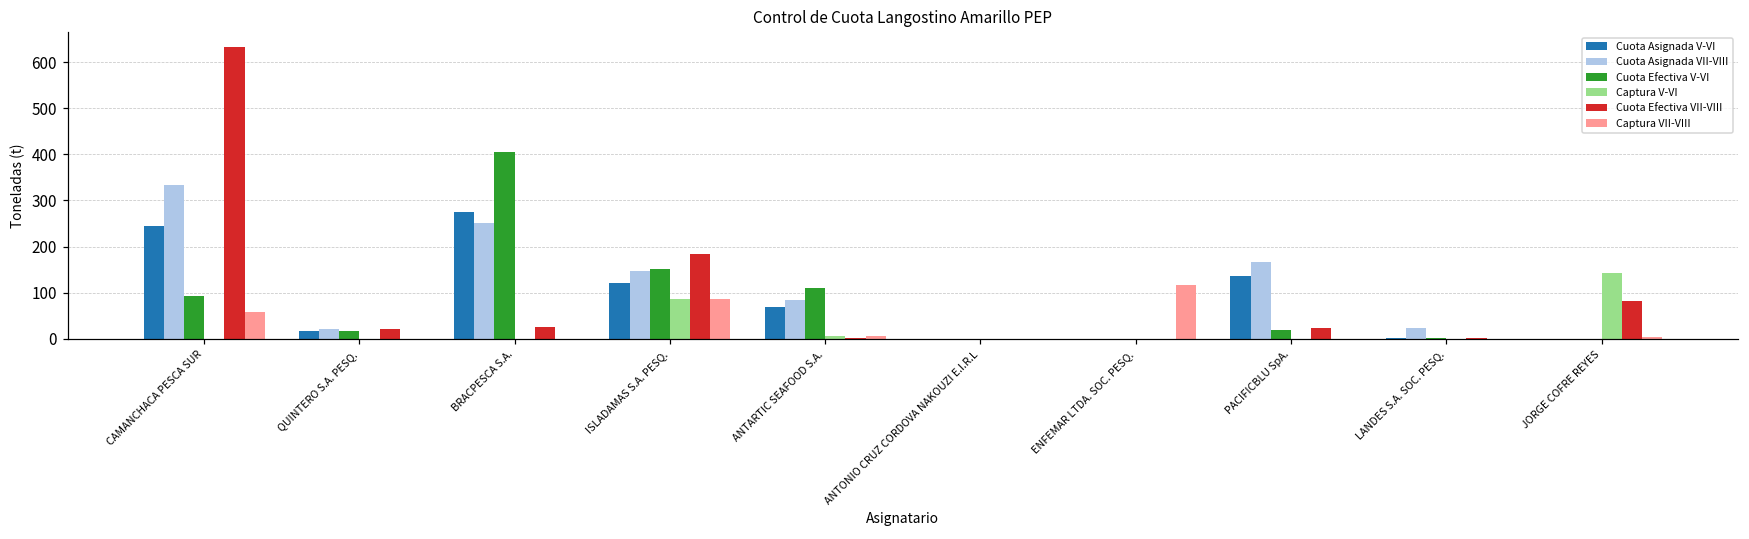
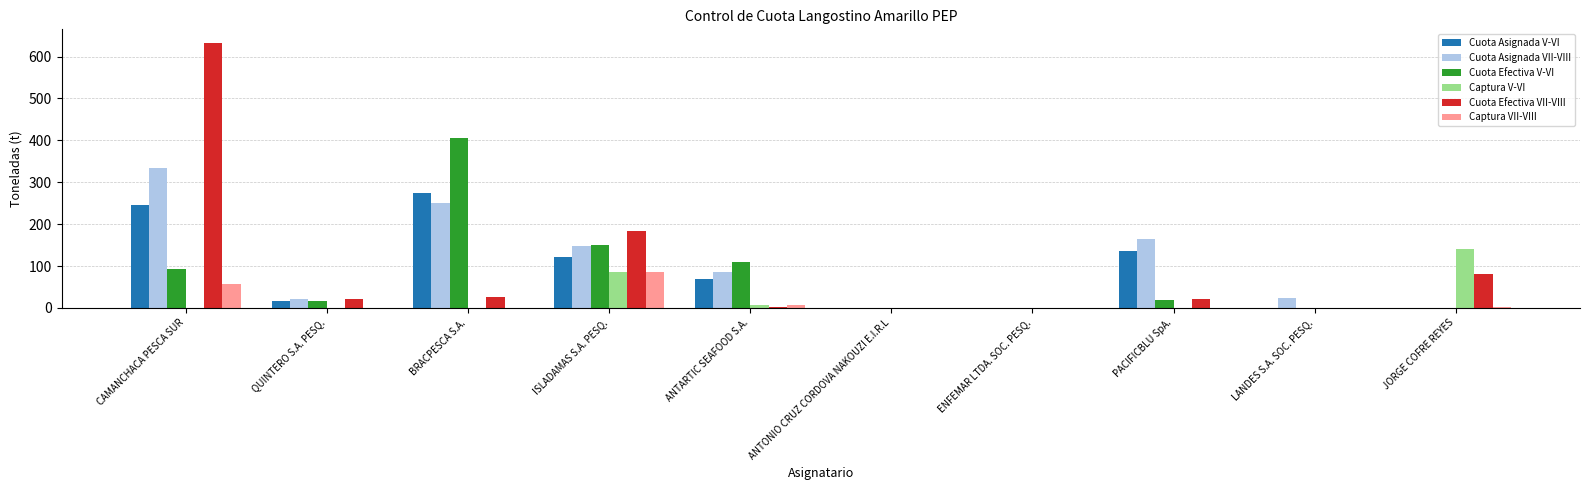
Captura VII-VIII, ENFEMAR LTDA. SOC. PESQ.: 120 -> 0
